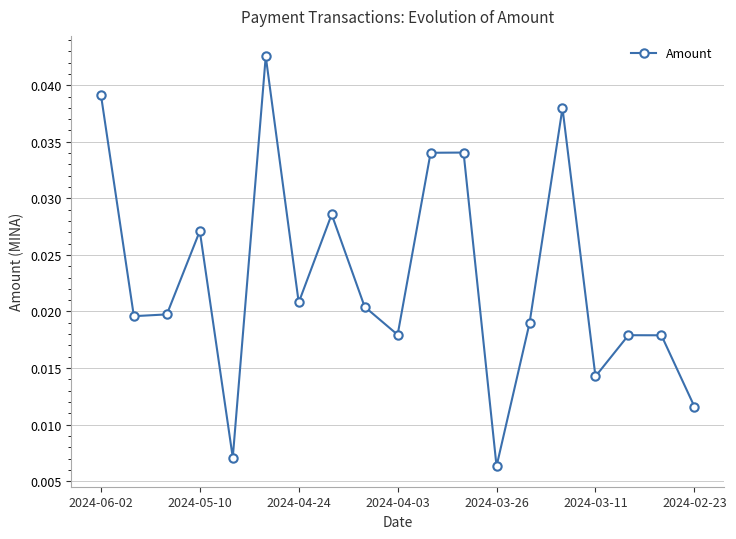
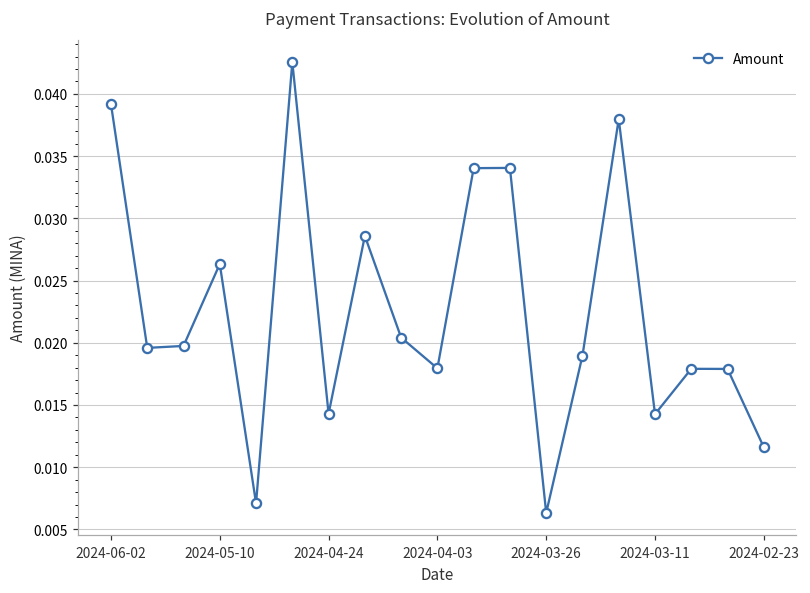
2024-05-10: 0.0271 -> 0.0263
2024-04-24: 0.0208 -> 0.0143
